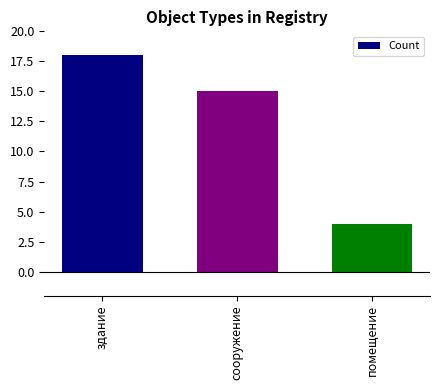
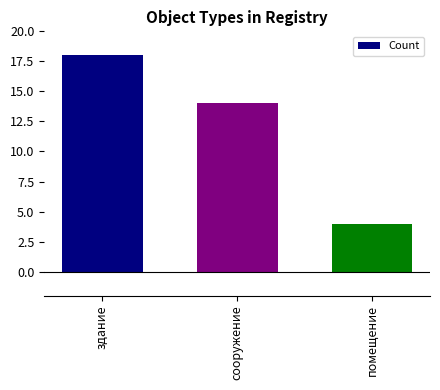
сооружение: 15 -> 14
